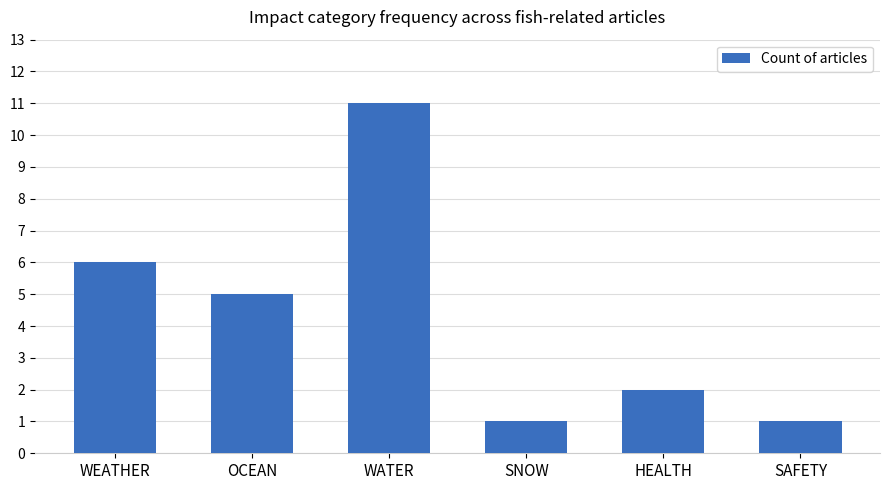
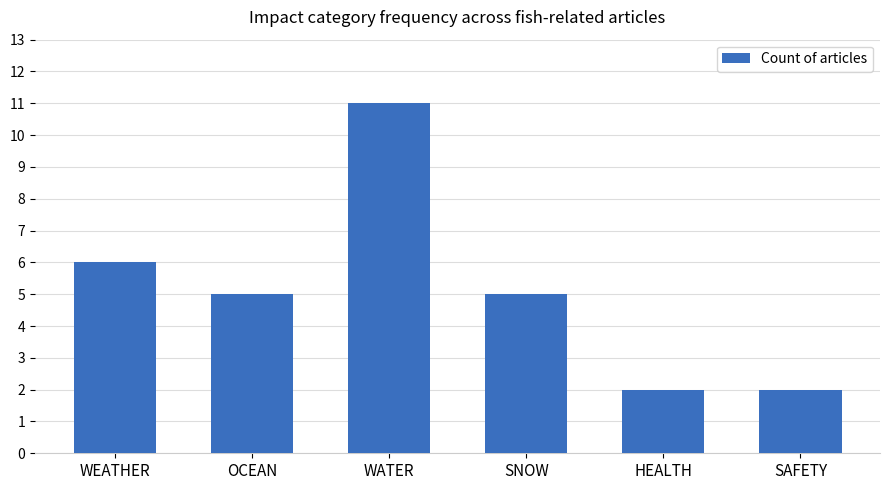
SNOW: 1 -> 5
SAFETY: 1 -> 2
